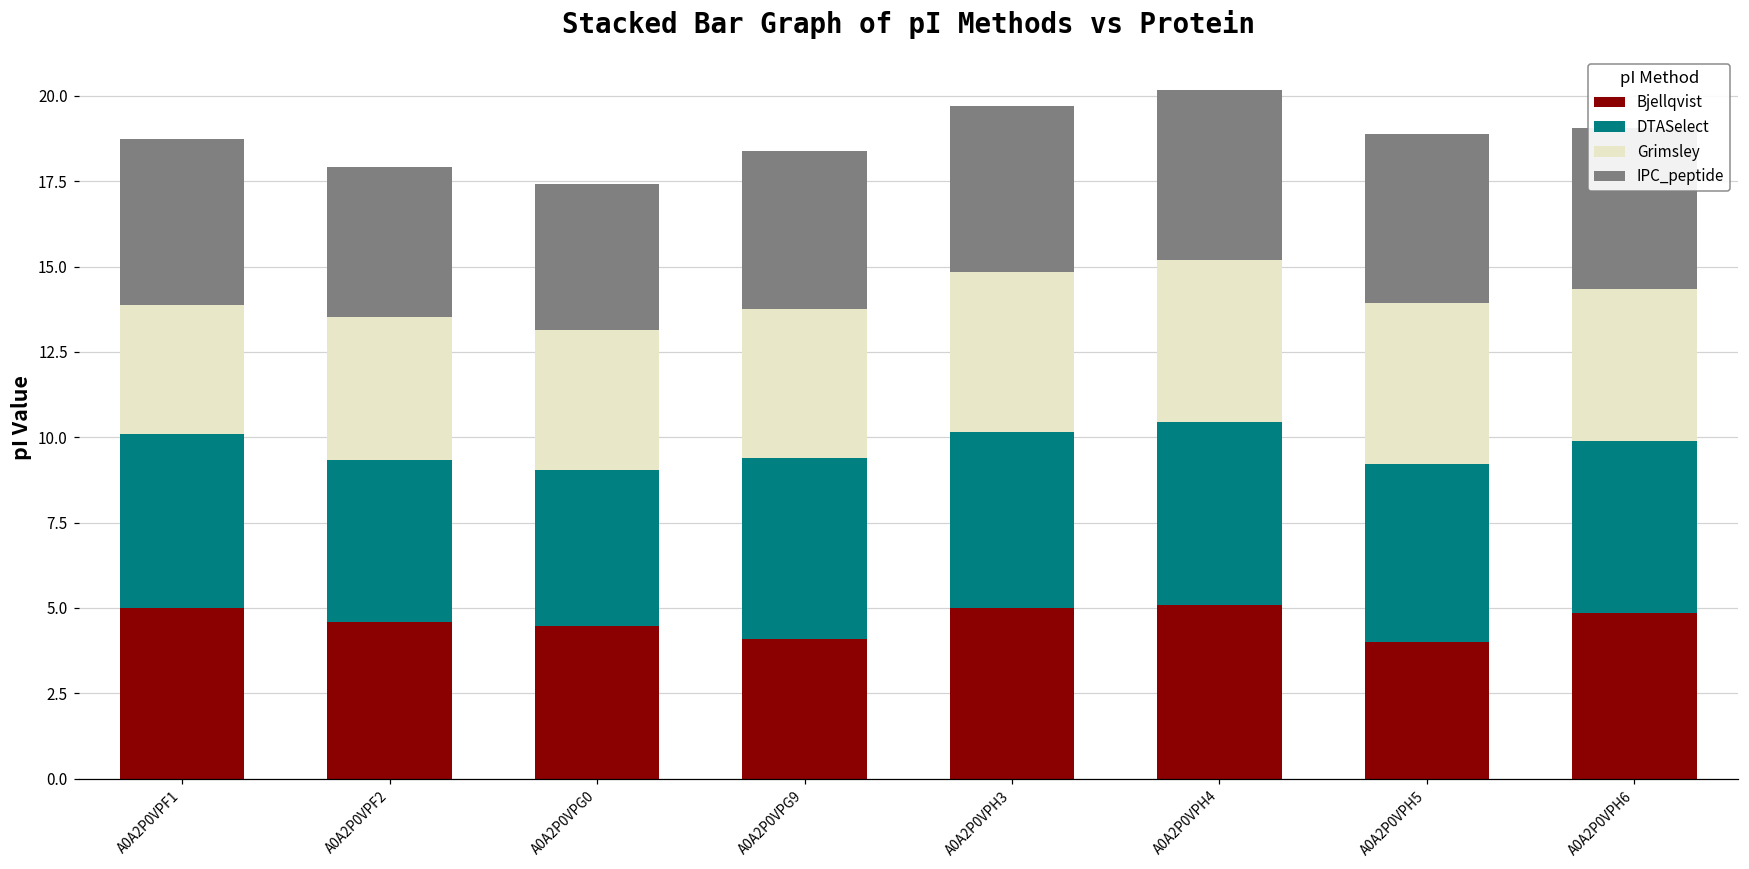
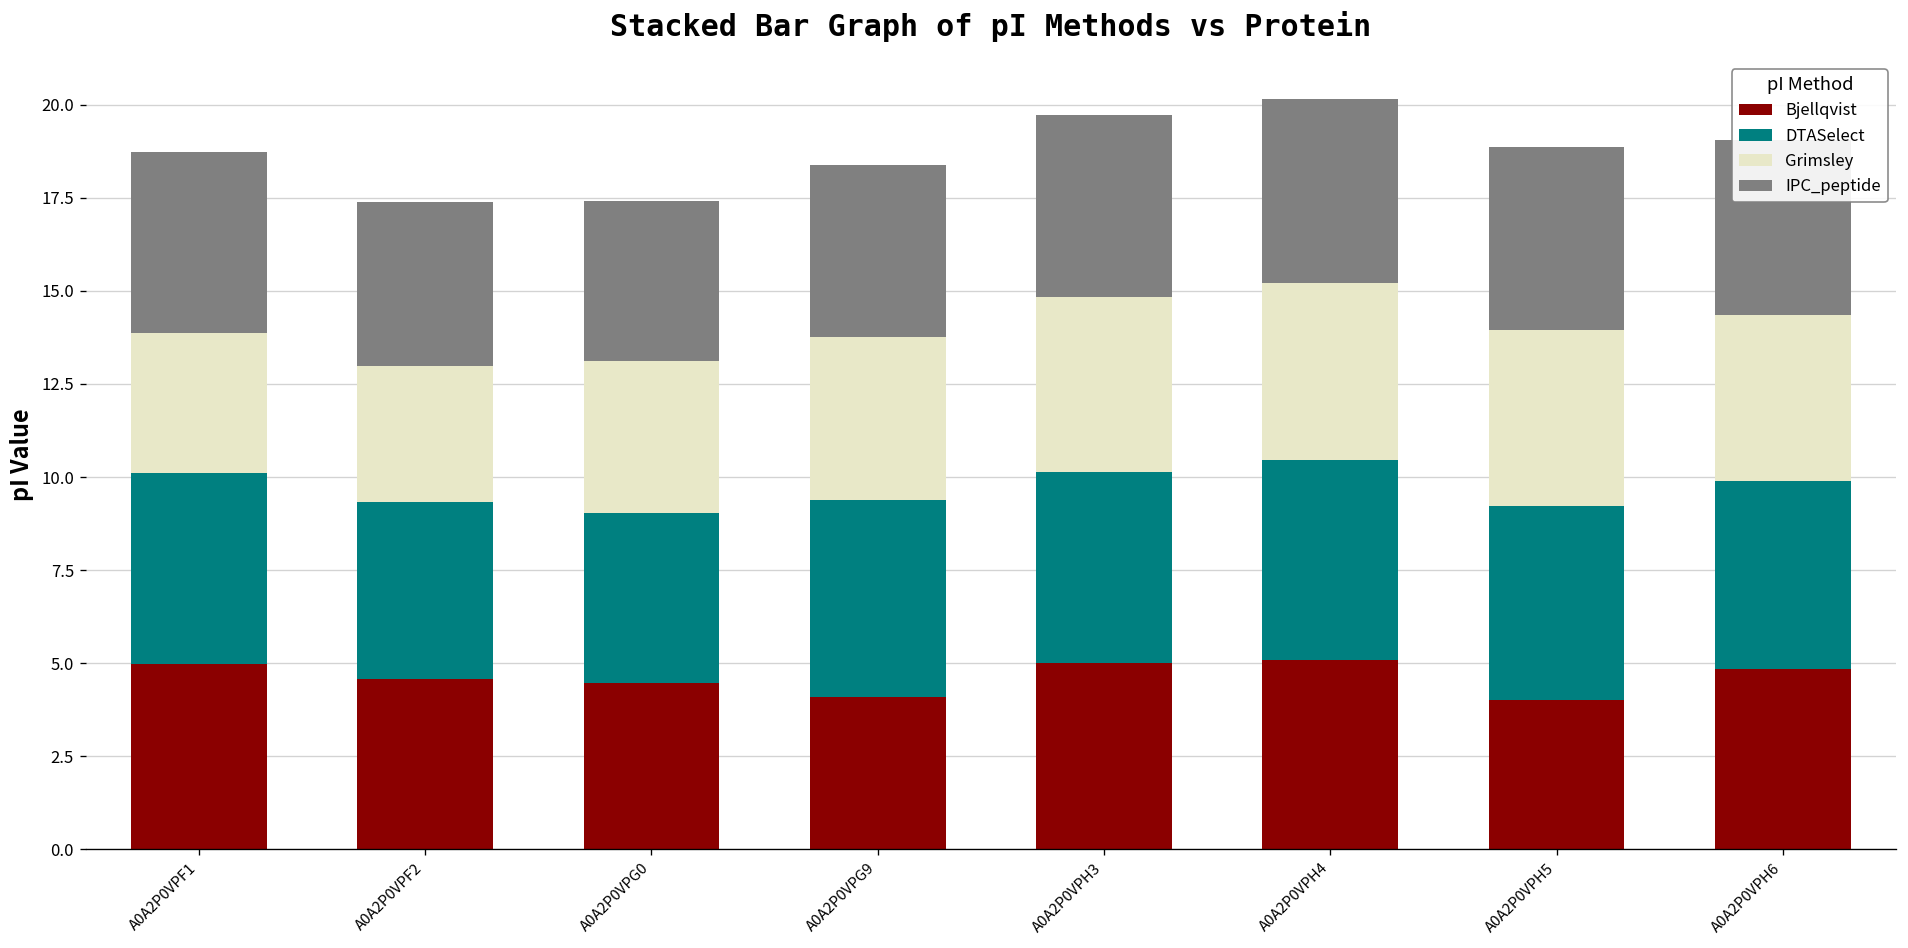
Grimsley, A0A2P0VPF2: 4.2 -> 3.7
